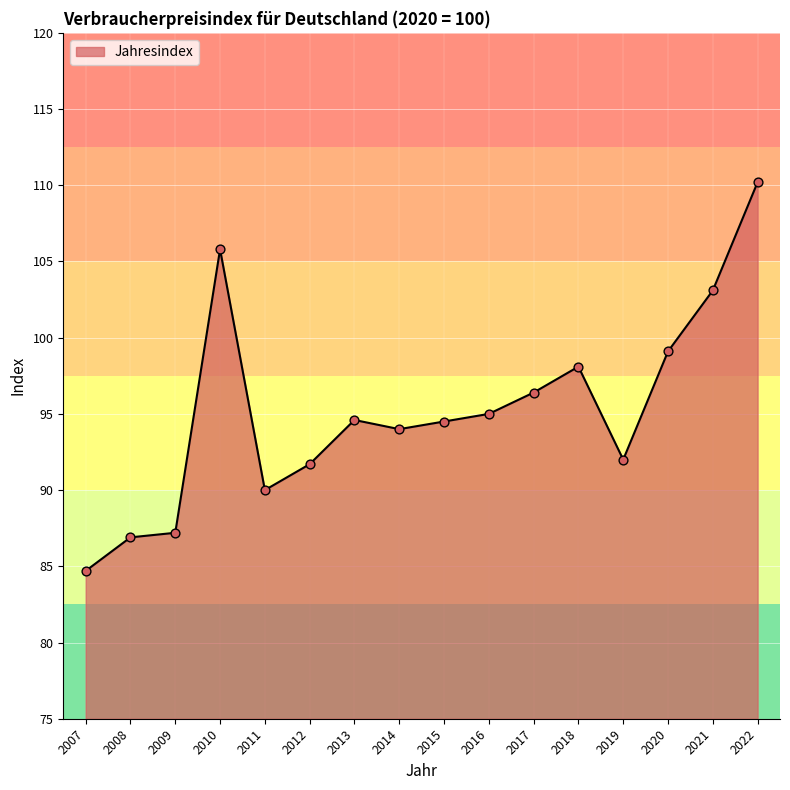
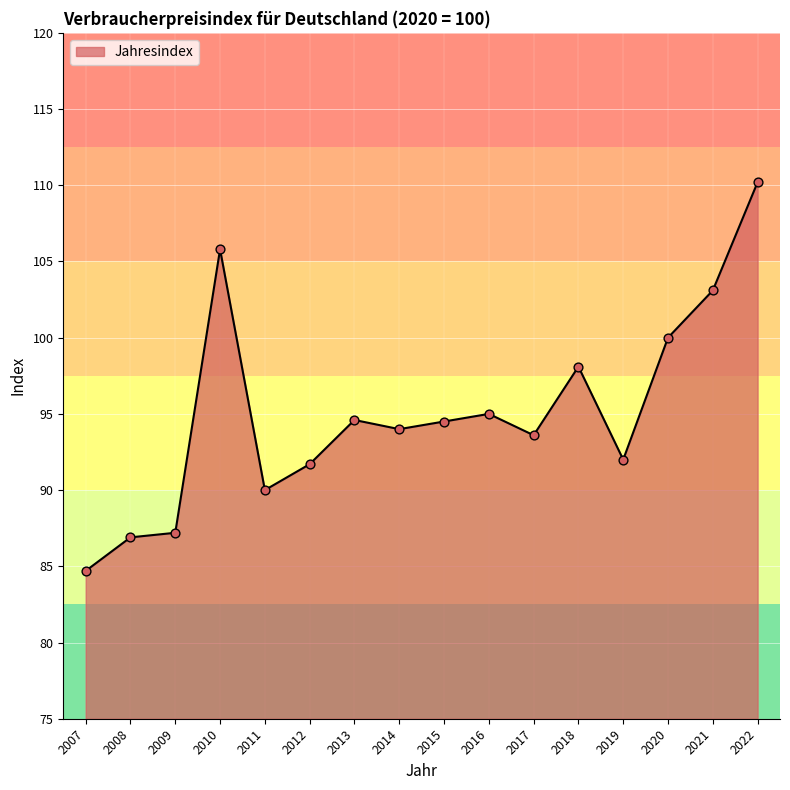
2017: 96.4 -> 93.6
2020: 99.1 -> 100.0
